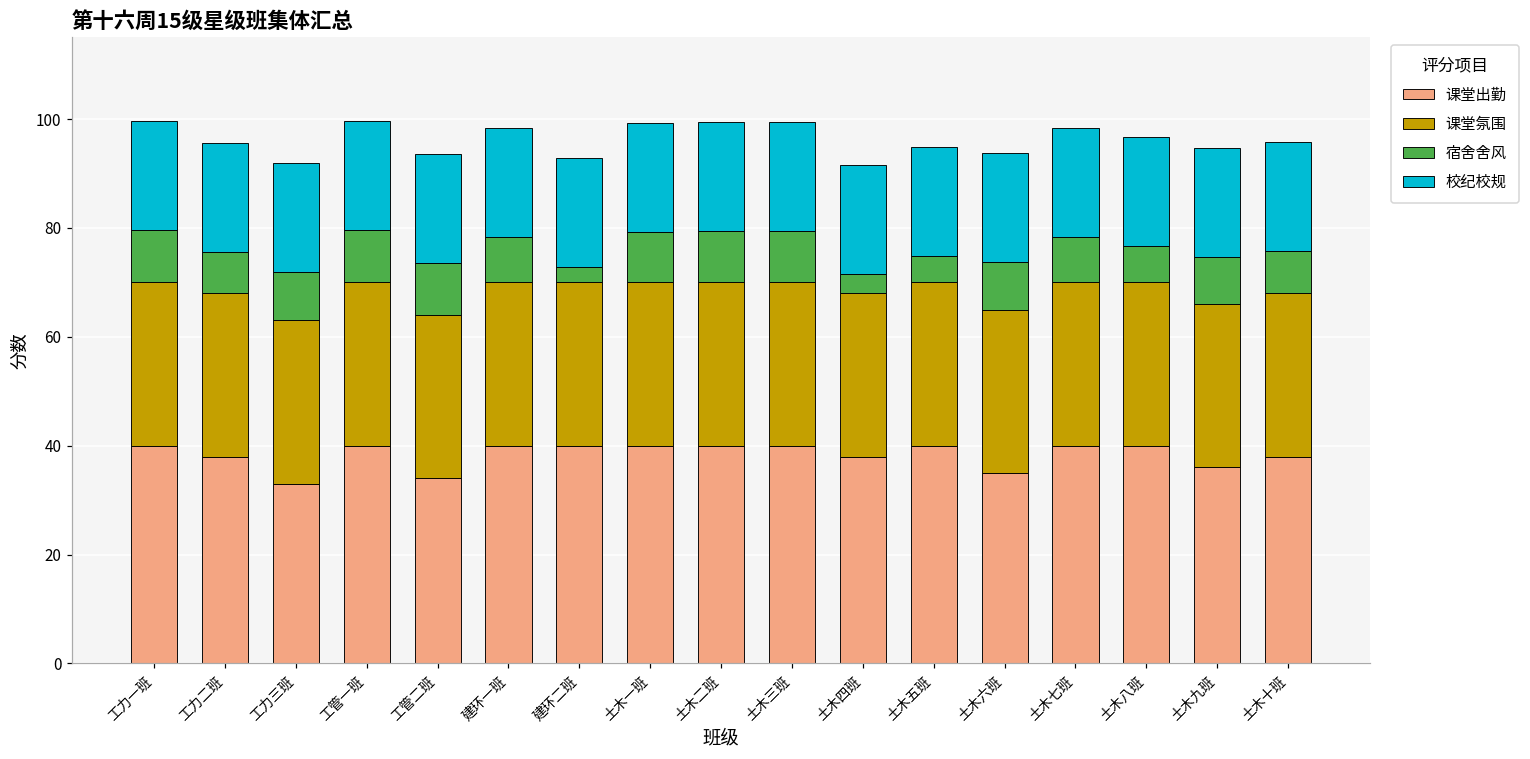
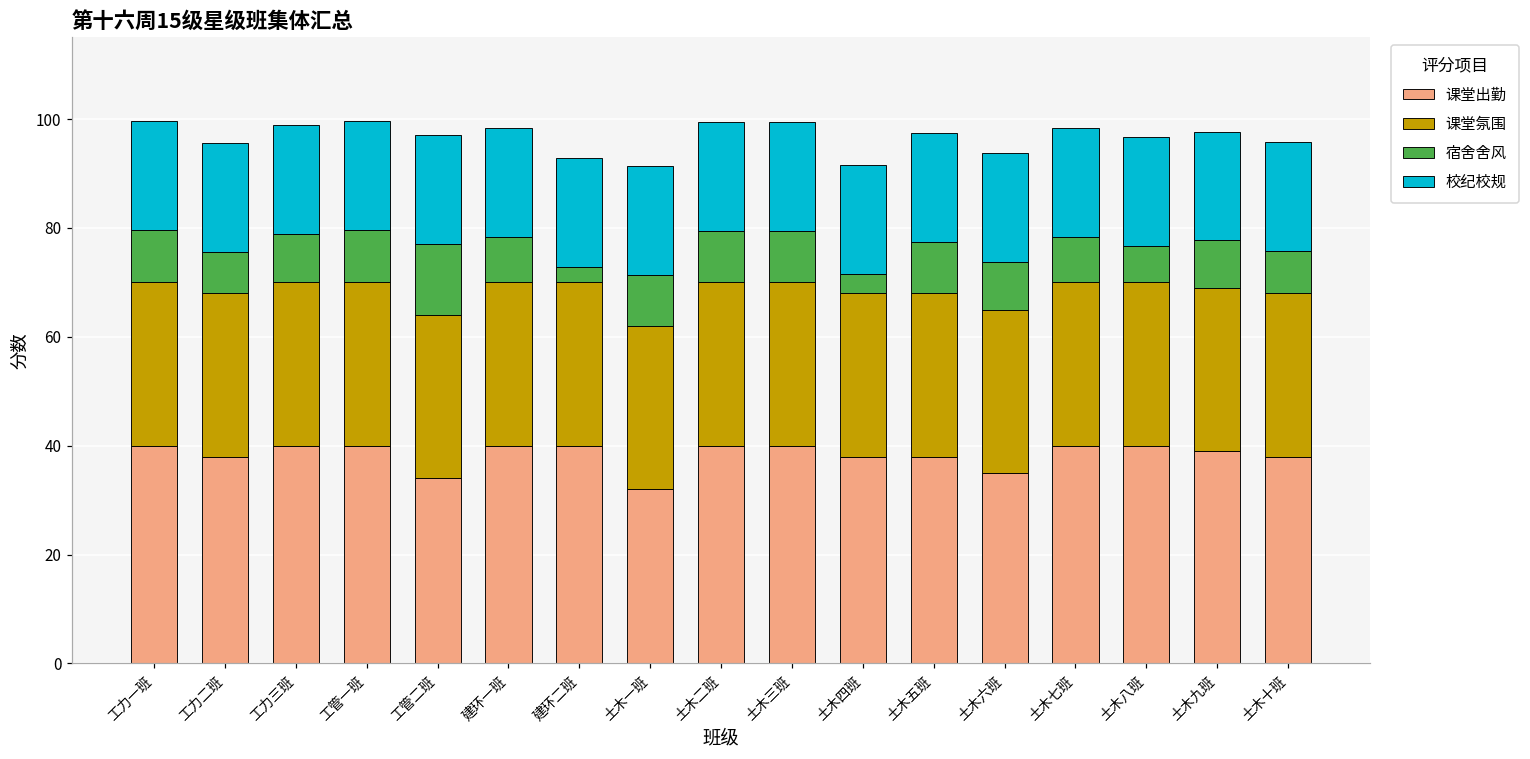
课堂出勤, 工力三班: 33 -> 40
宿舍舍风, 工管二班: 10 -> 13
课堂出勤, 土木一班: 40 -> 32
课堂出勤, 土木五班: 40 -> 38
宿舍舍风, 土木五班: 5 -> 9
课堂出勤, 土木九班: 36 -> 39
